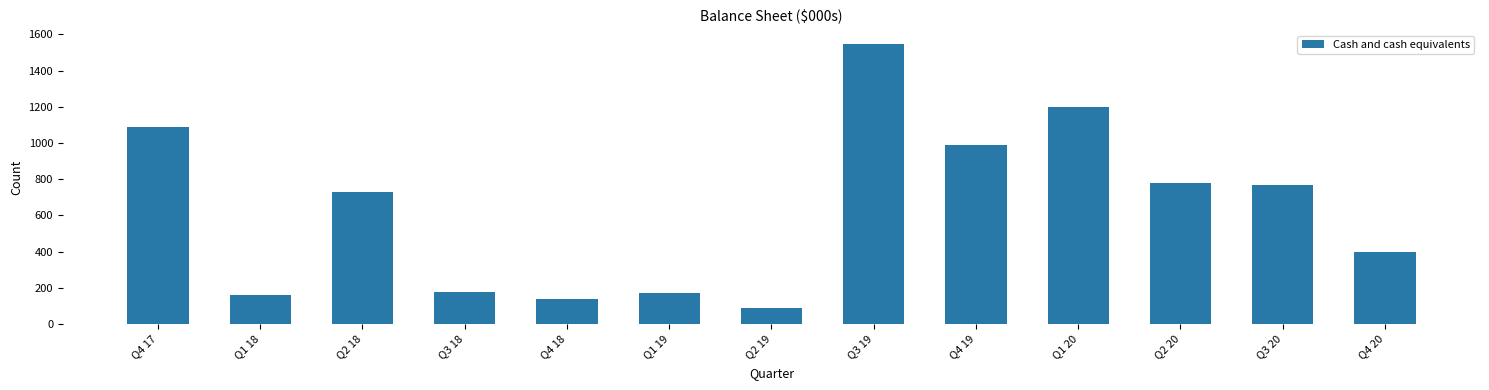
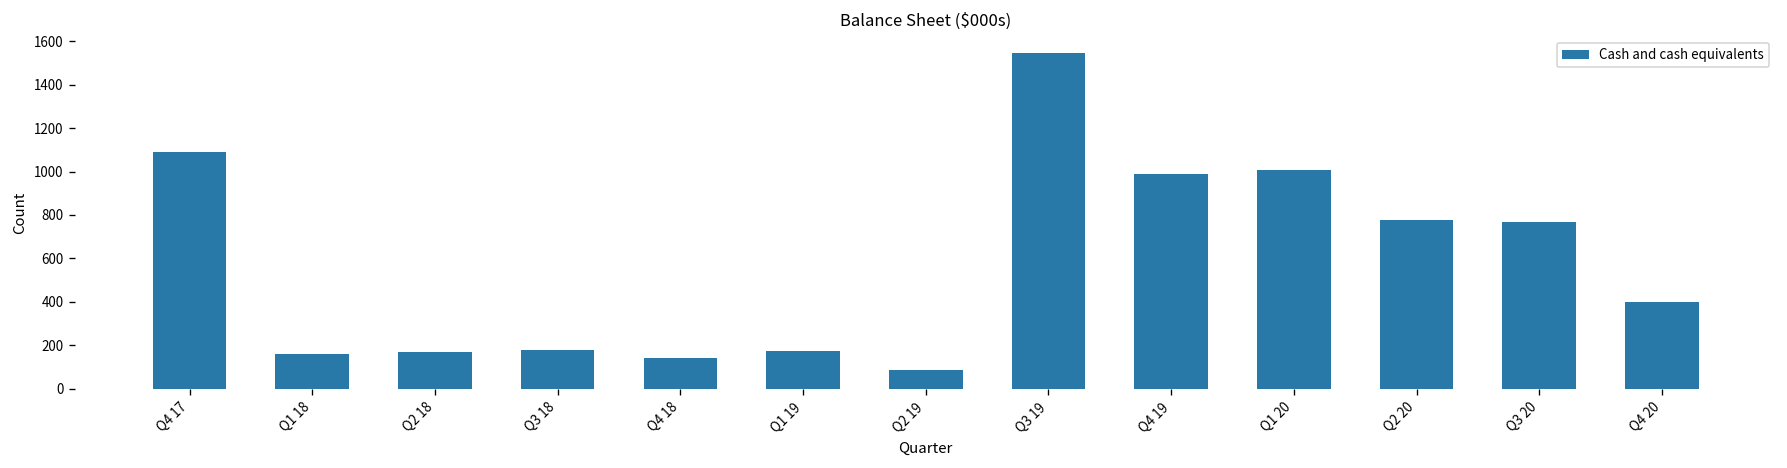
Q2 18: 730 -> 170
Q1 20: 1200 -> 1010
